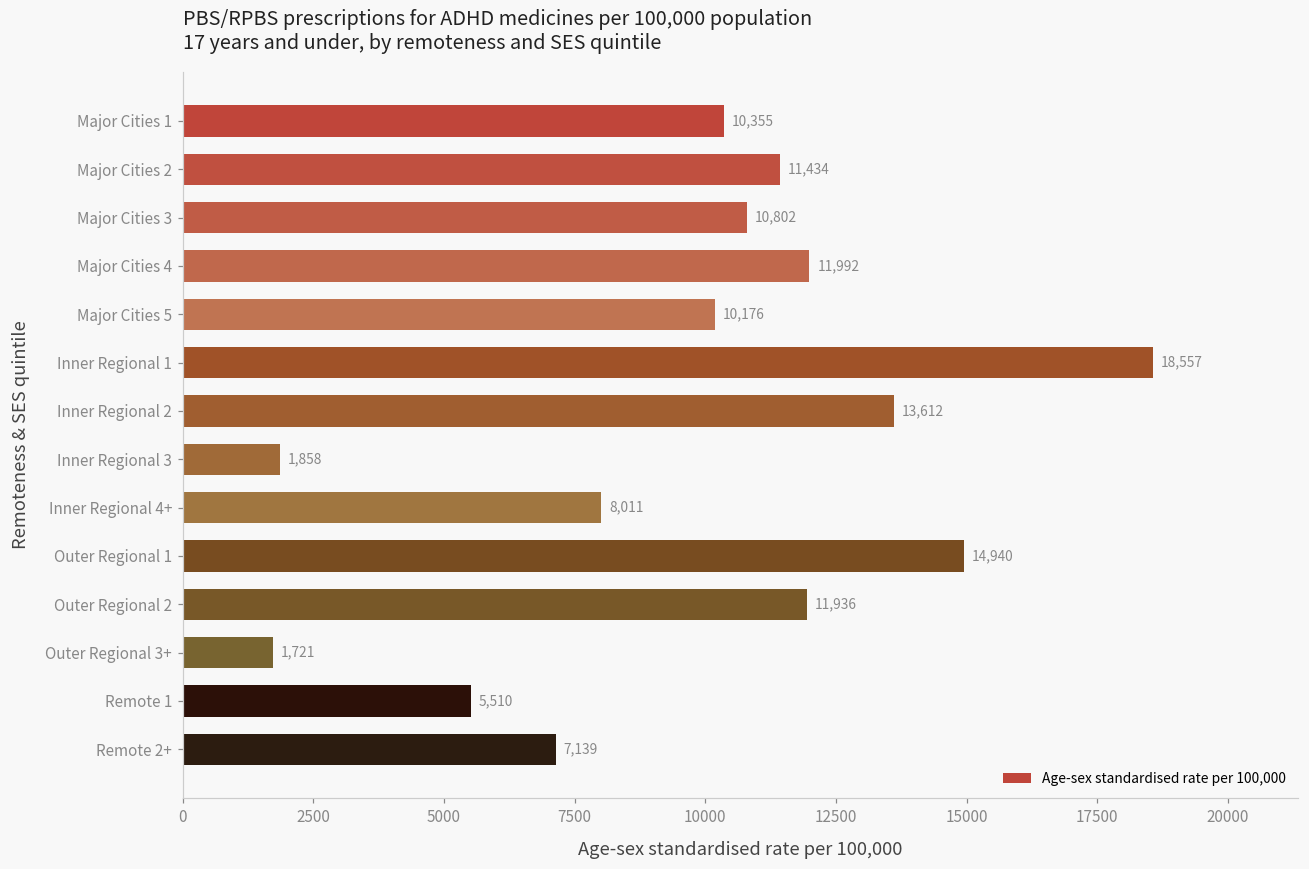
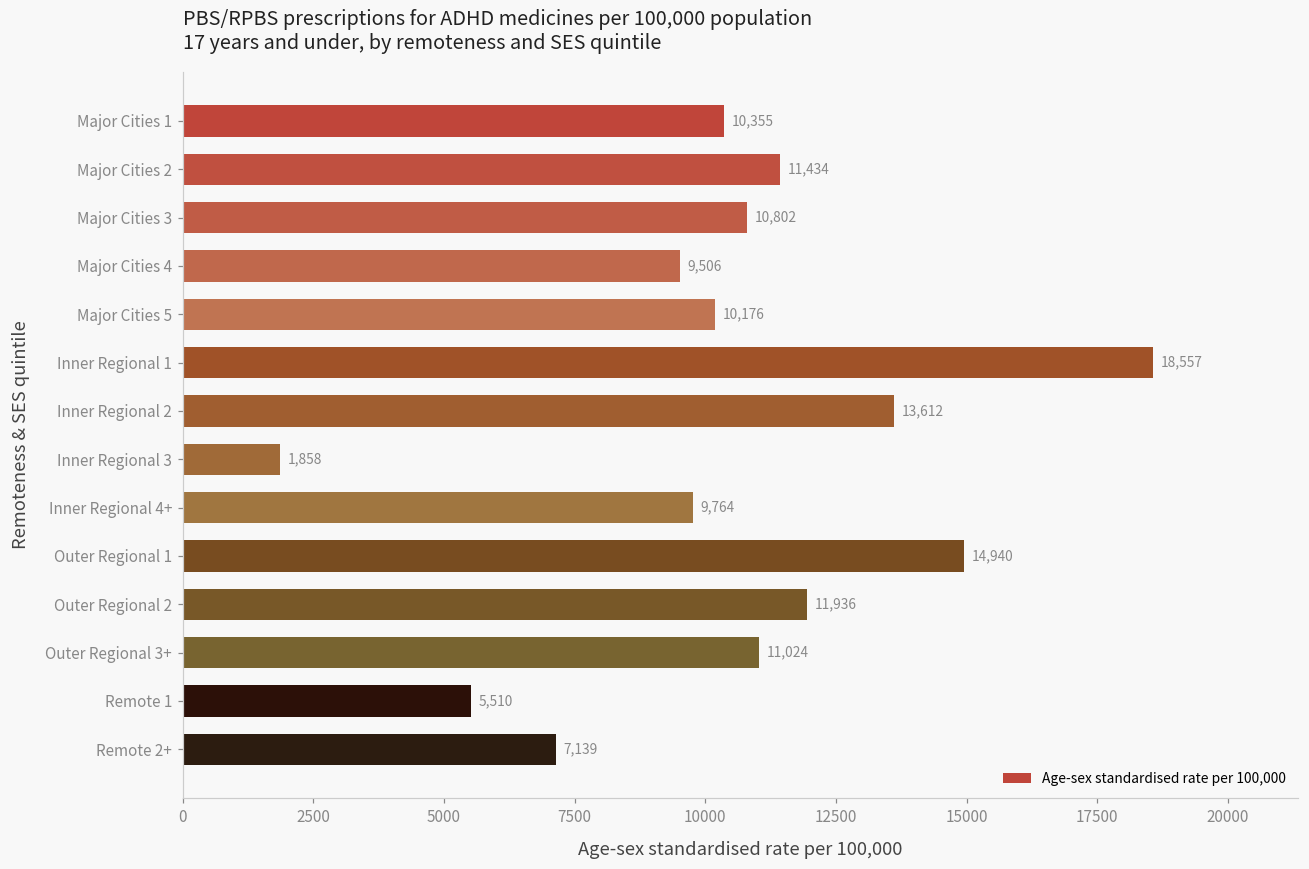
Major Cities 4: 11,992 -> 9,506
Inner Regional 4+: 8,011 -> 9,764
Outer Regional 3+: 1,721 -> 11,024
